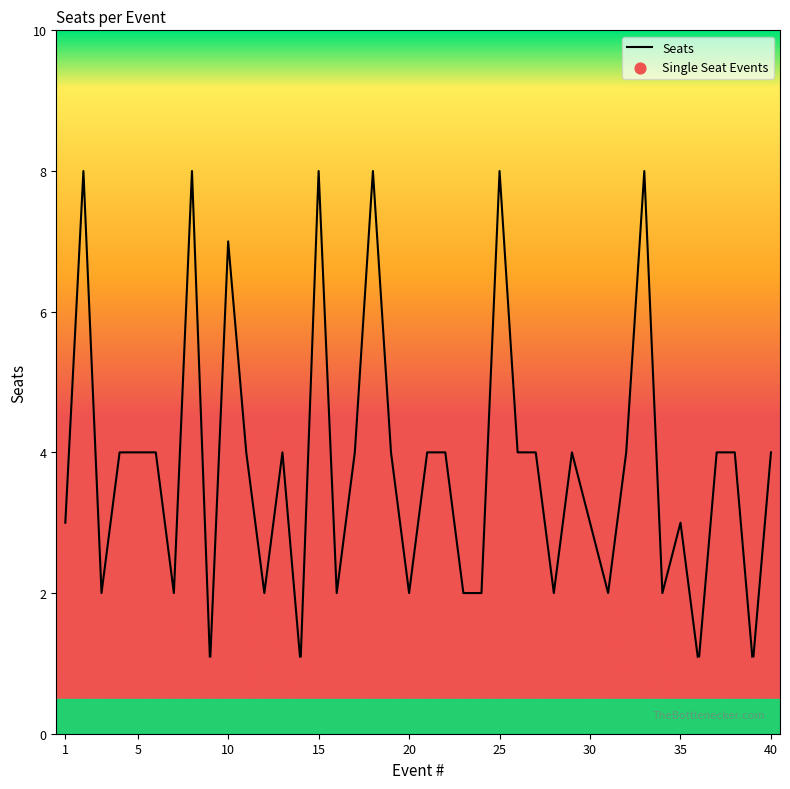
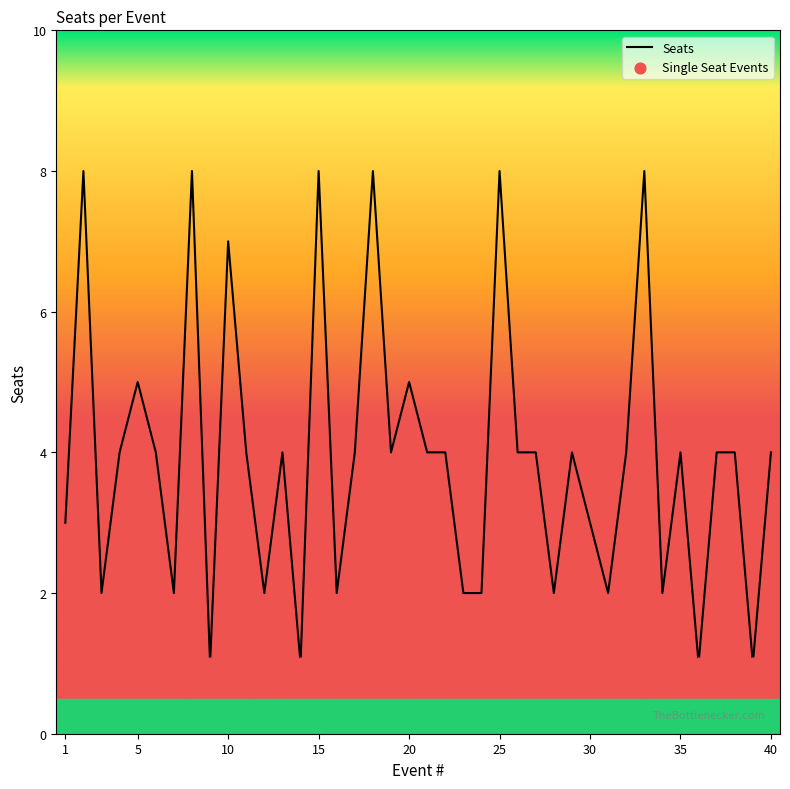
Seats, 5: 4 -> 5
Seats, 20: 2 -> 5
Seats, 35: 3 -> 4
